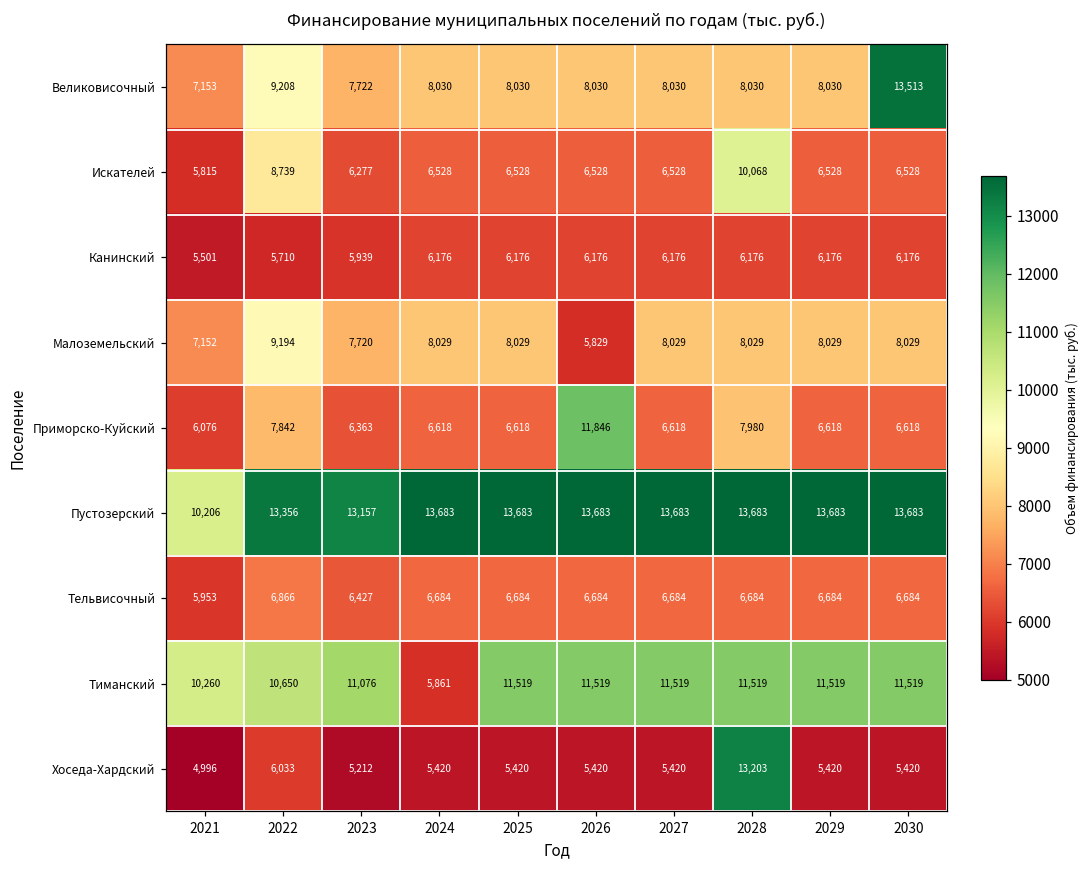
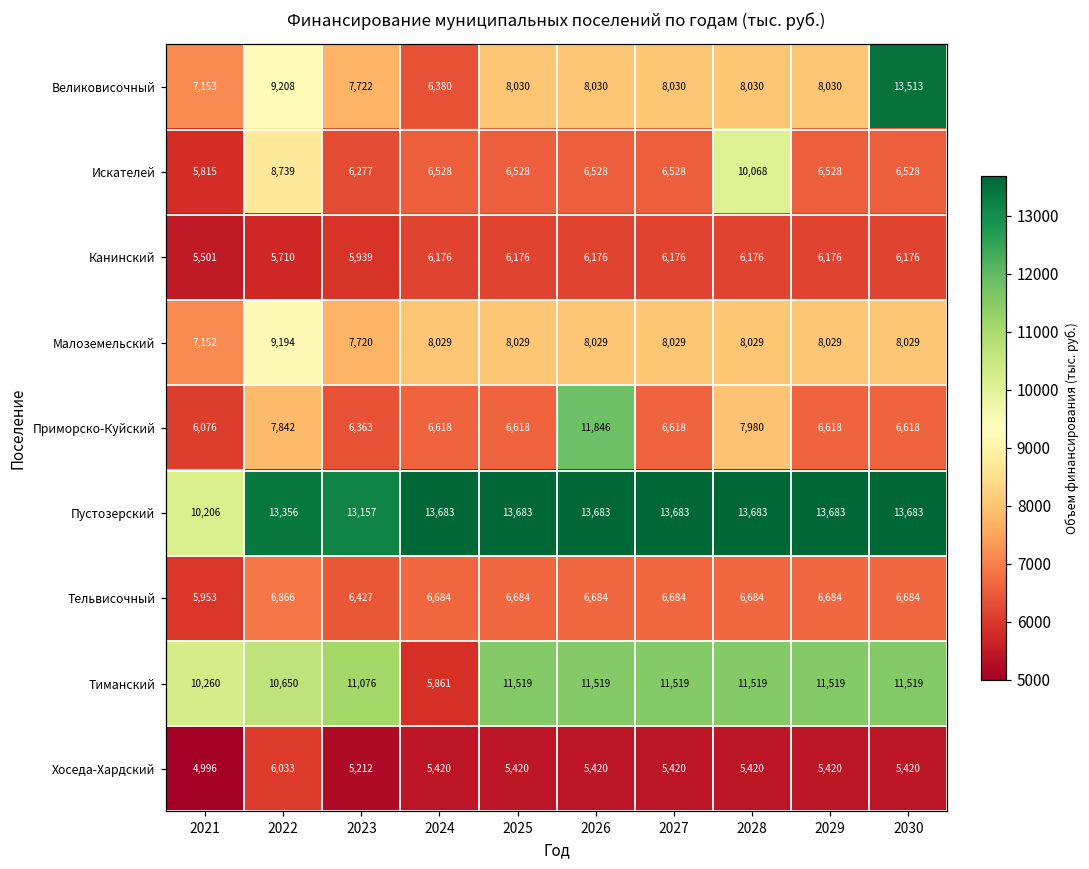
Великовисочный, 2024: 8,030 -> 6,380
Малоземельский, 2026: 5,829 -> 8,029
Хоседа-Хардский, 2028: 13,203 -> 5,420
